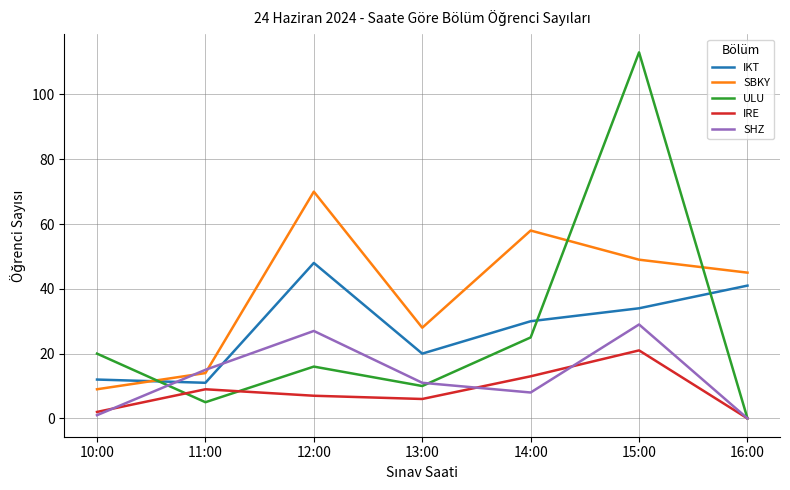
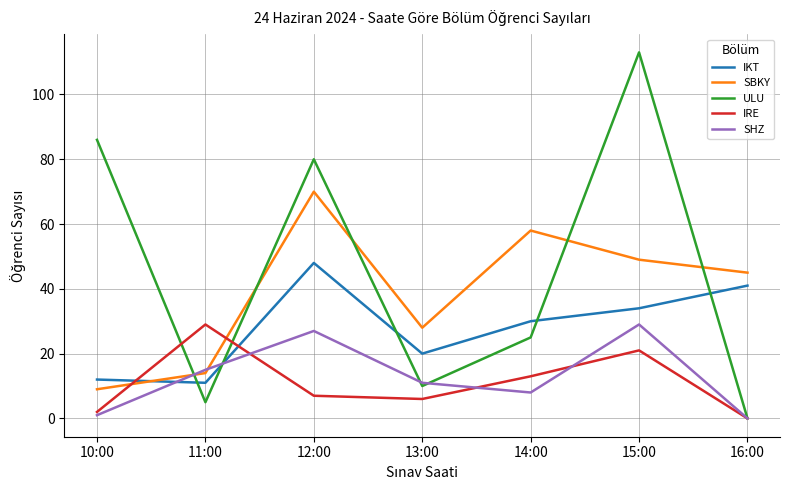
ULU, 10:00: 20 -> 86
IRE, 11:00: 9 -> 29
ULU, 12:00: 16 -> 80
